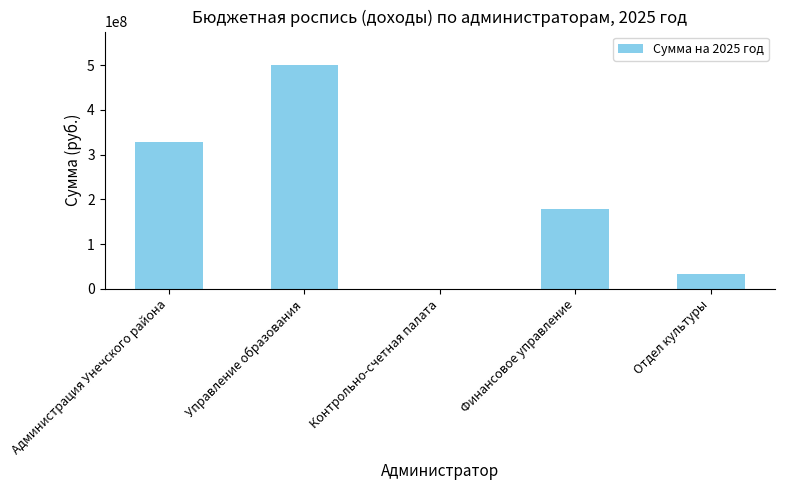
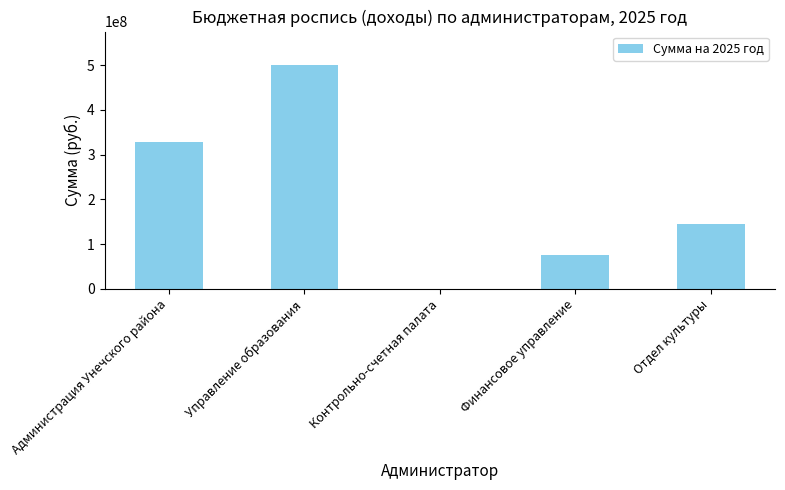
Финансовое управление: 180000000 -> 80000000
Отдел культуры: 30000000 -> 150000000
